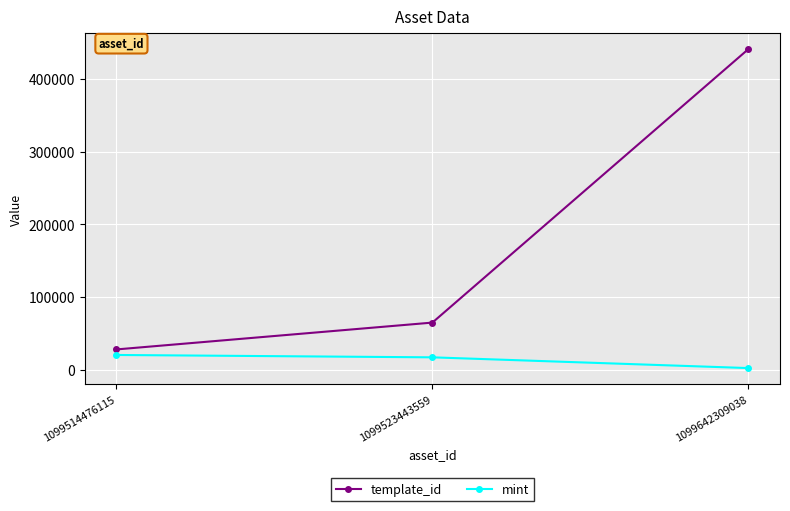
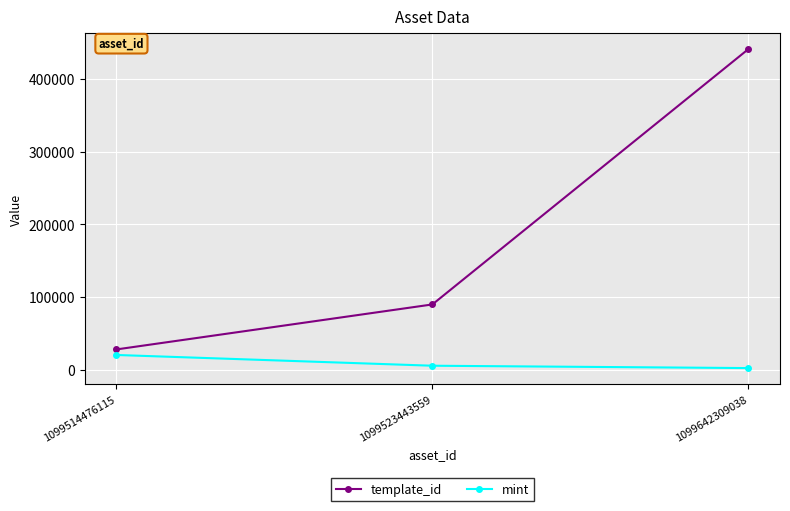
template_id, 1099523443559: 60000 -> 90000
mint, 1099523443559: 20000 -> 10000
